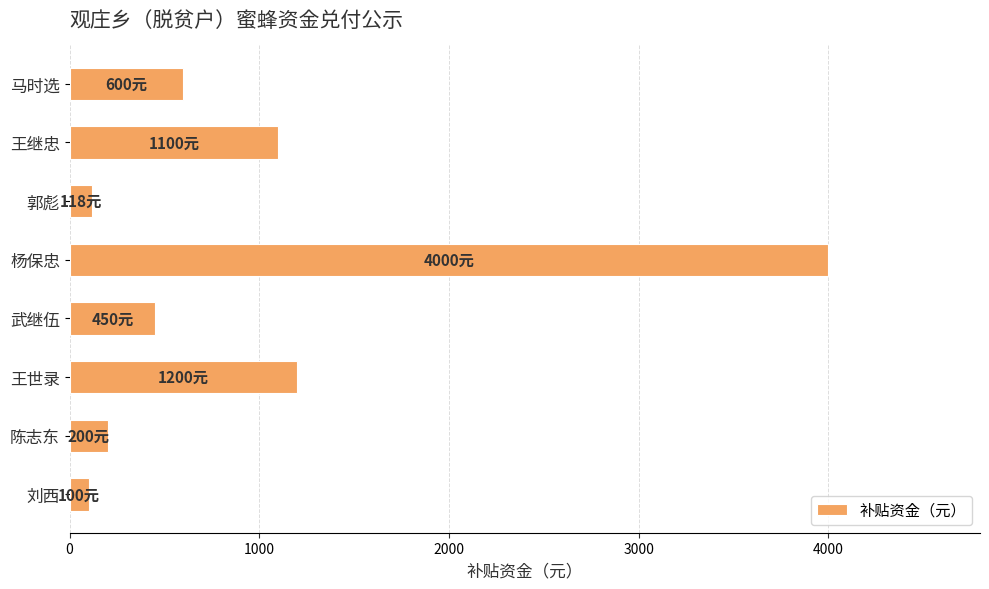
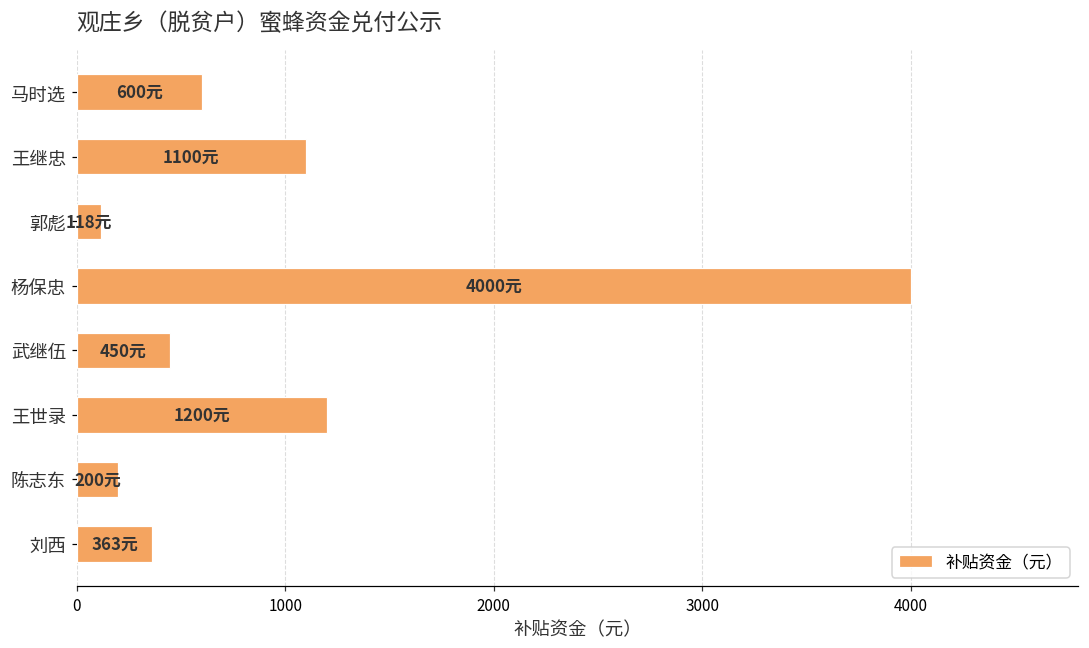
刘西: 100元 -> 363元
